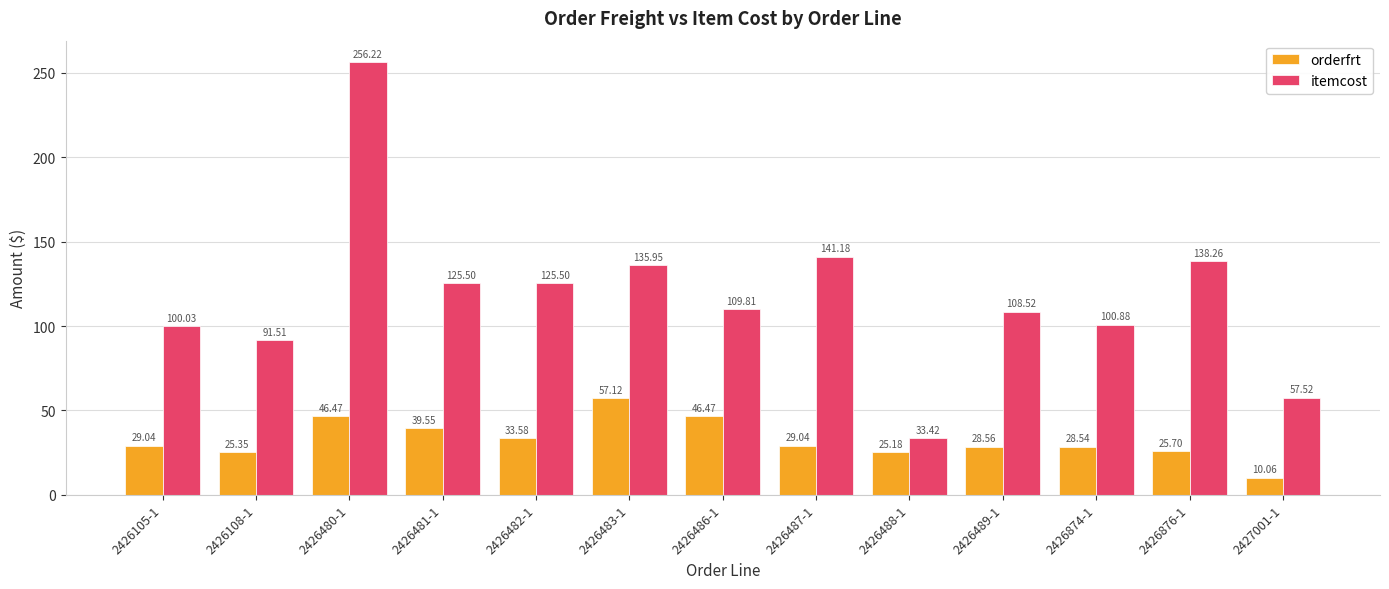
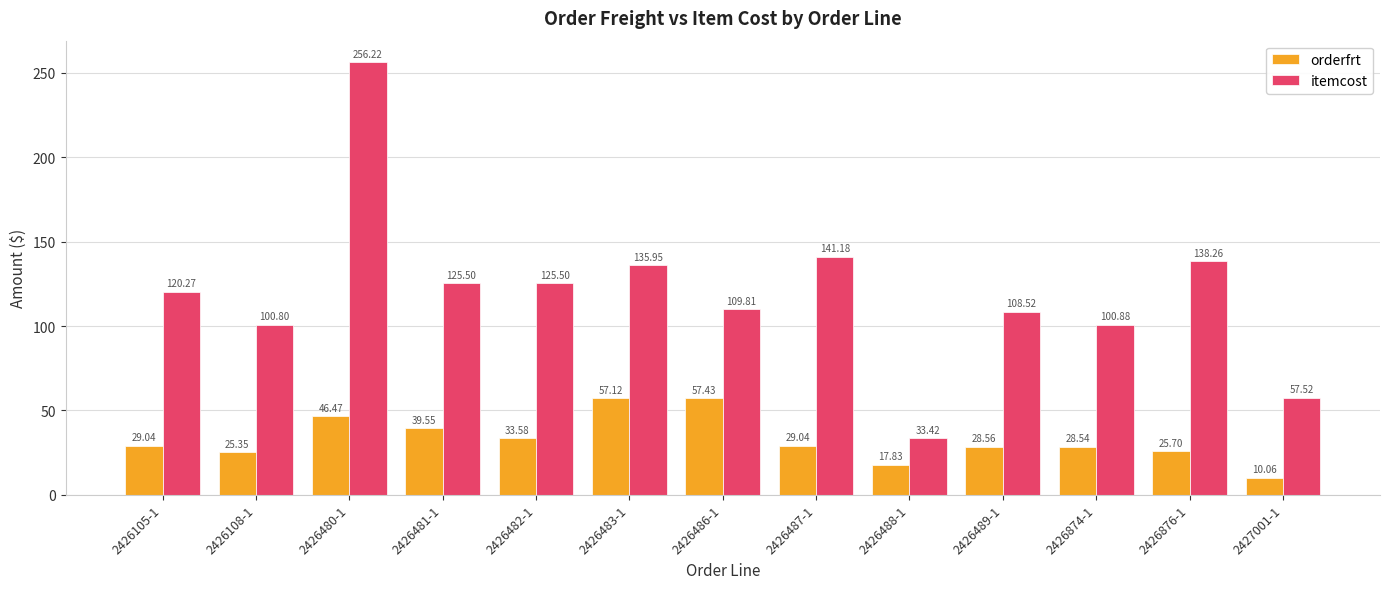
itemcost, 2426105-1: 100.03 -> 120.27
itemcost, 2426108-1: 91.51 -> 100.80
orderfrt, 2426486-1: 46.47 -> 57.43
orderfrt, 2426488-1: 25.18 -> 17.83
